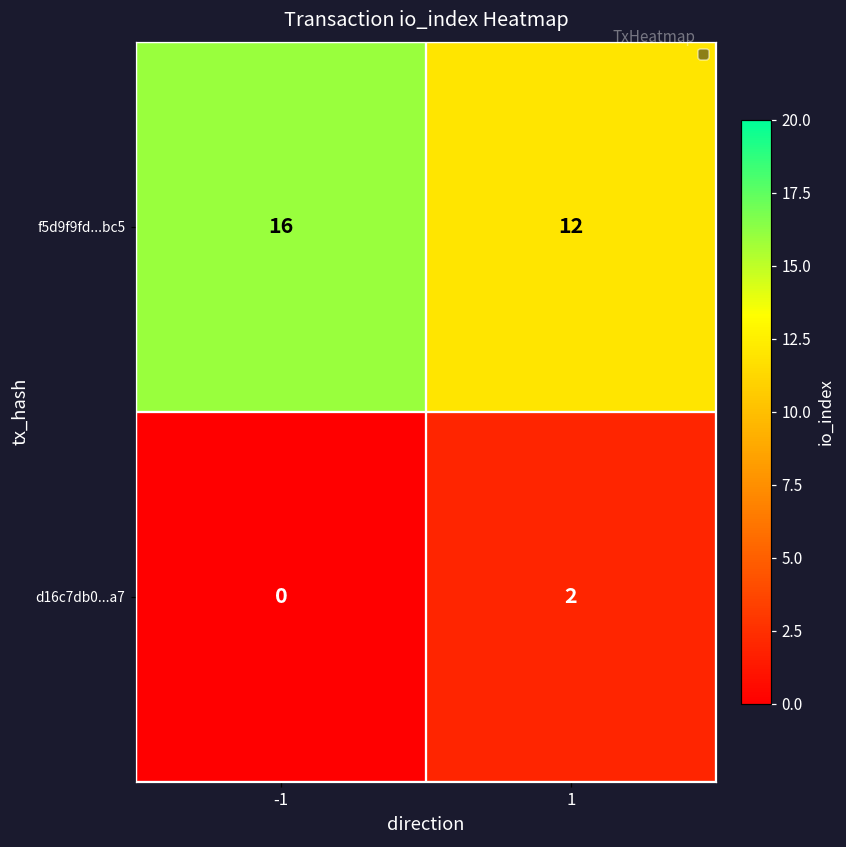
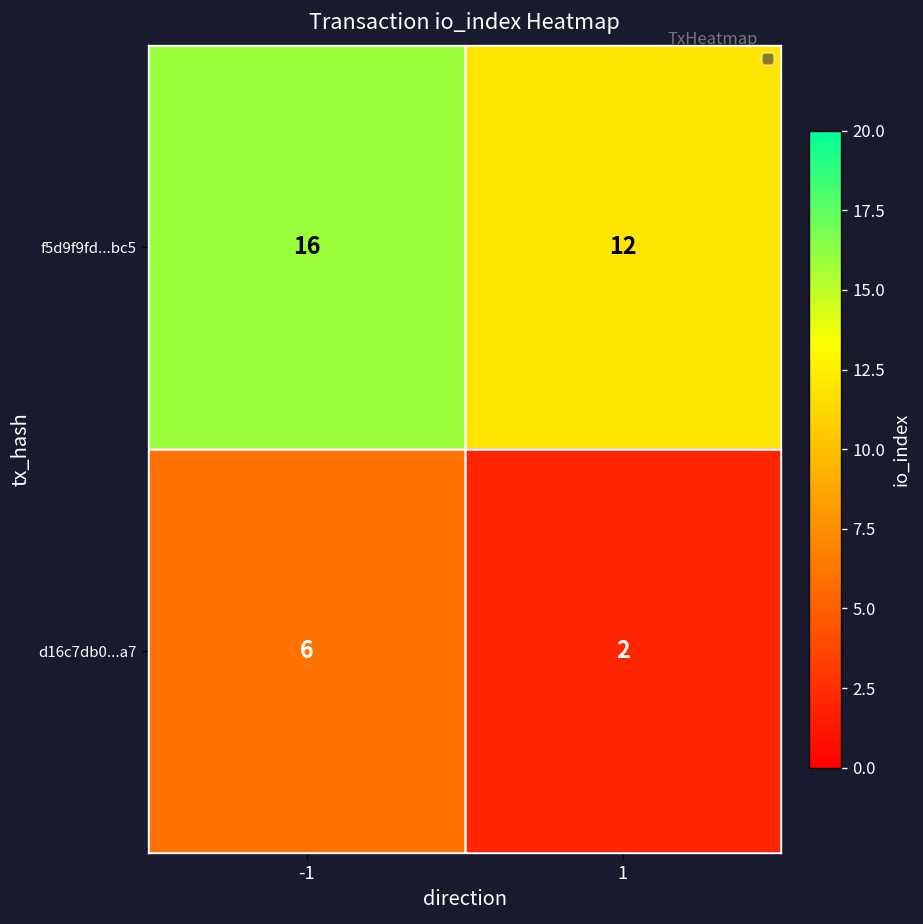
d16c7db0...a7, -1: 0 -> 6
